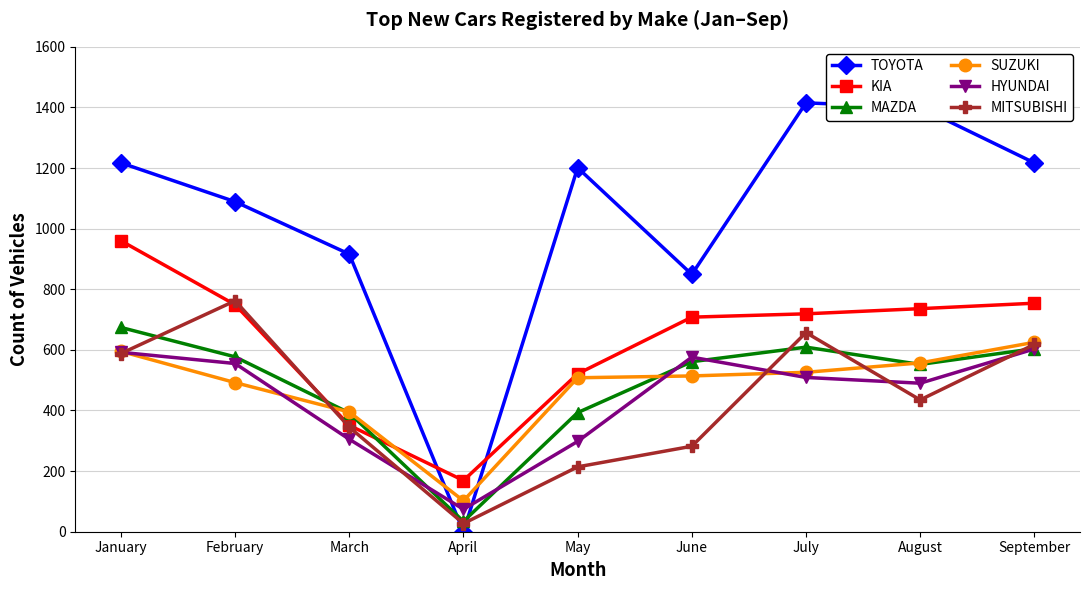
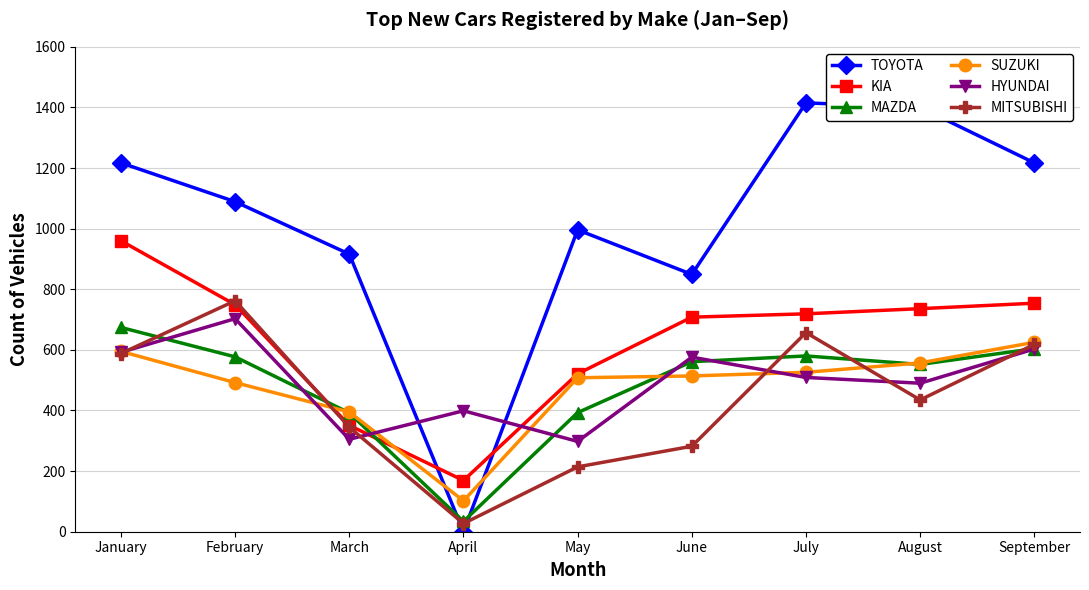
HYUNDAI, February: 560 -> 700
HYUNDAI, April: 70 -> 400
TOYOTA, May: 1200 -> 1000
MAZDA, July: 610 -> 580
